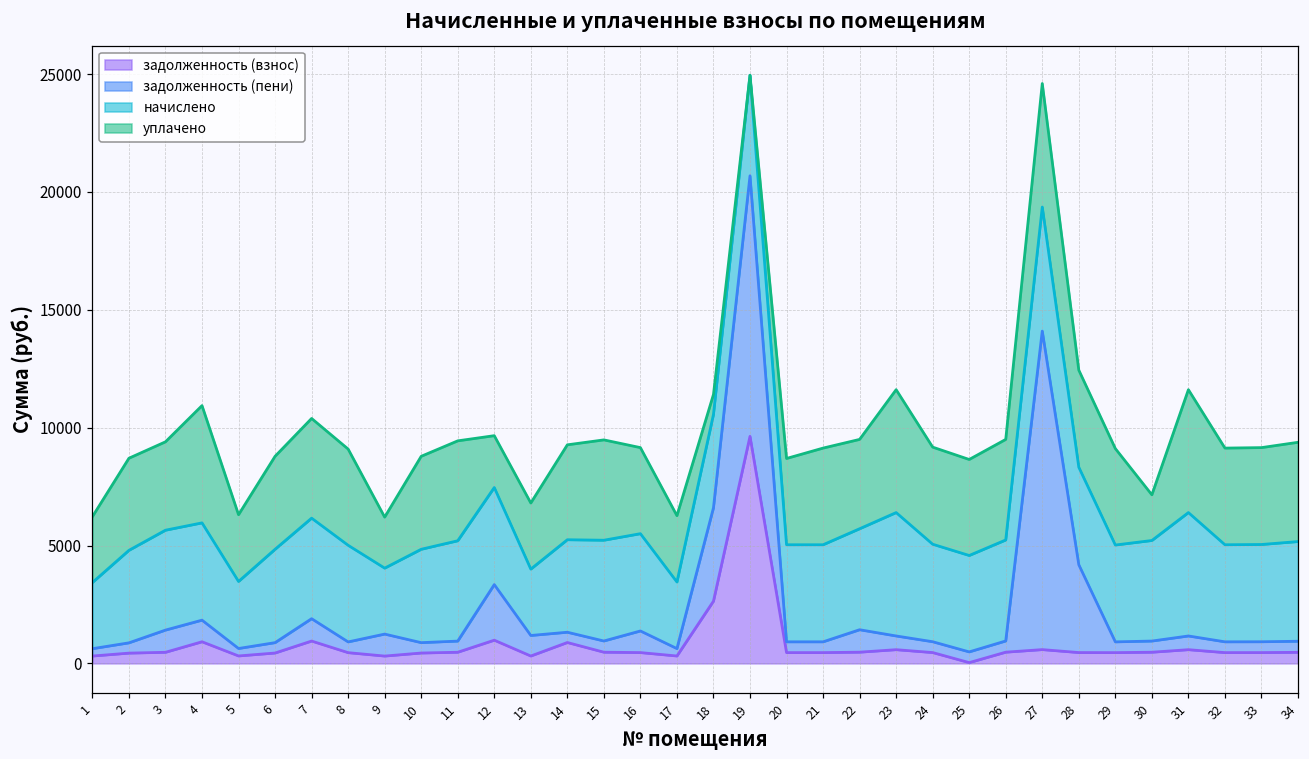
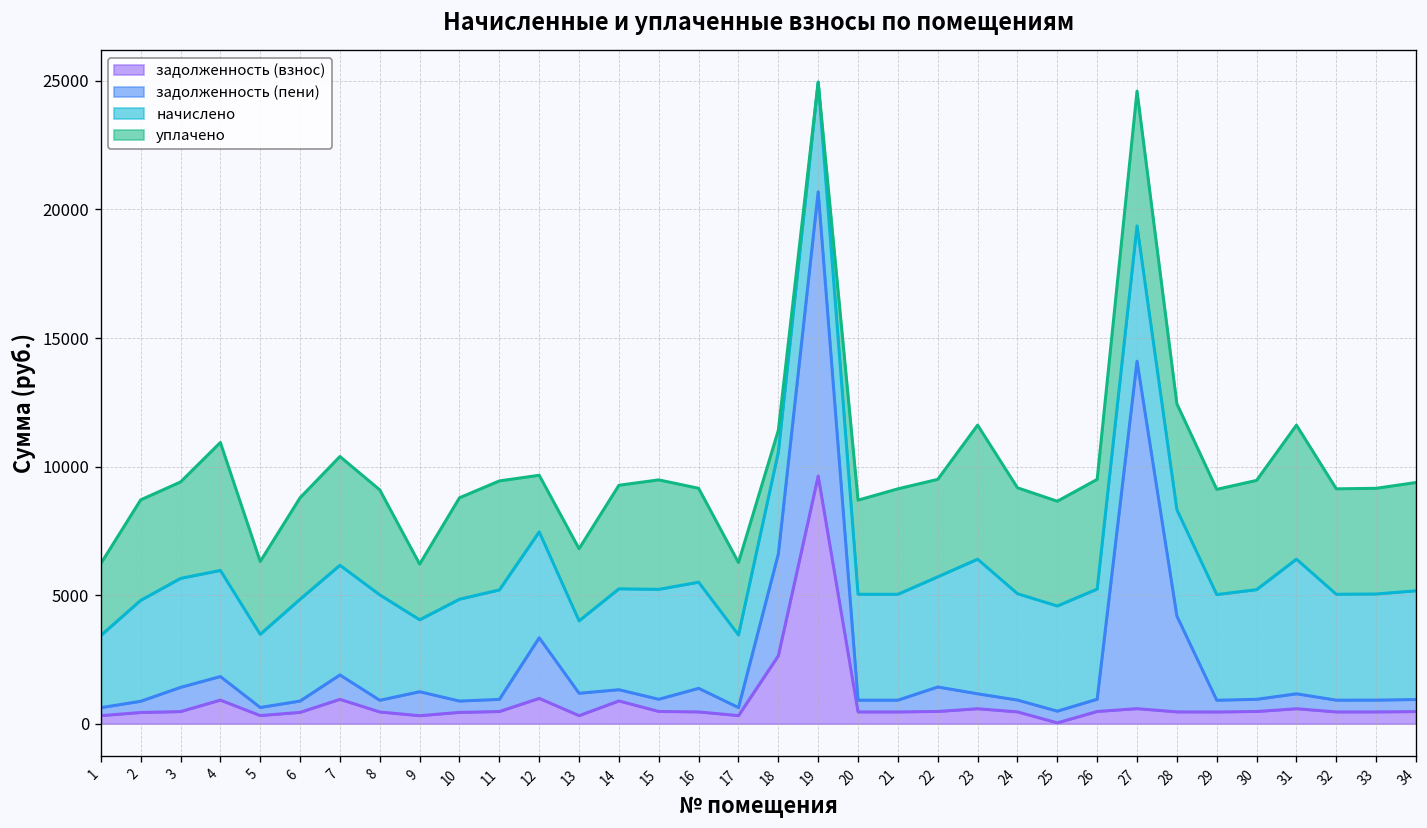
уплачено, 30: 1900 -> 4200
